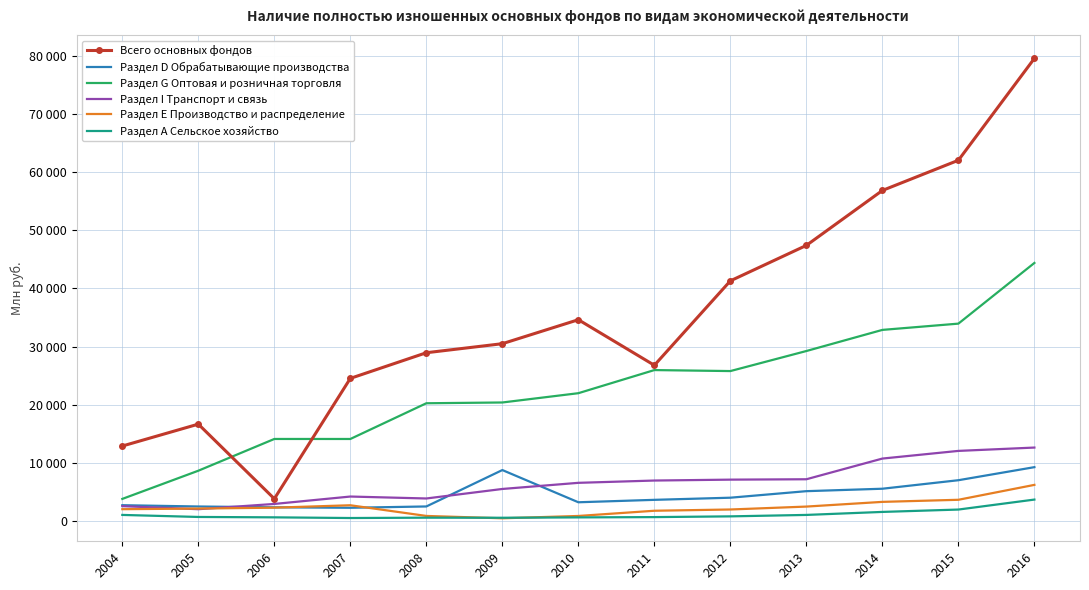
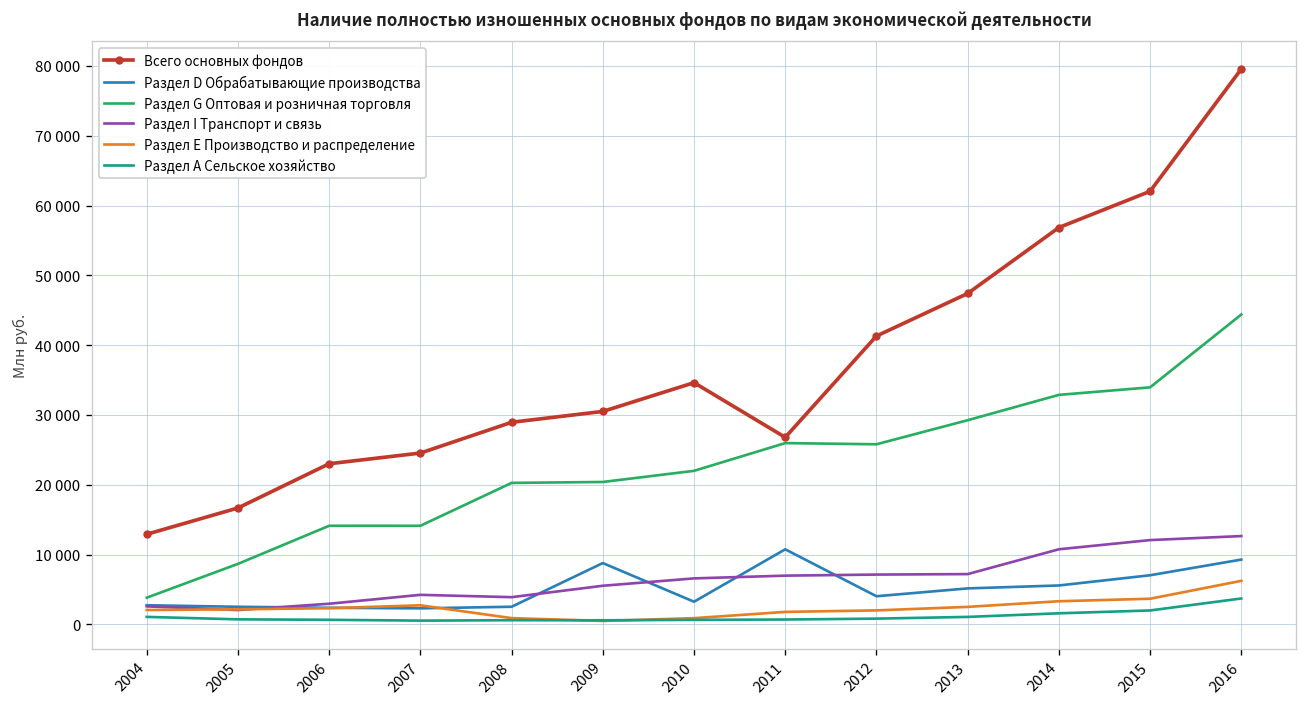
Всего основных фондов, 2006: 4000 -> 23000
Раздел D Обрабатывающие производства, 2011: 4000 -> 11000
